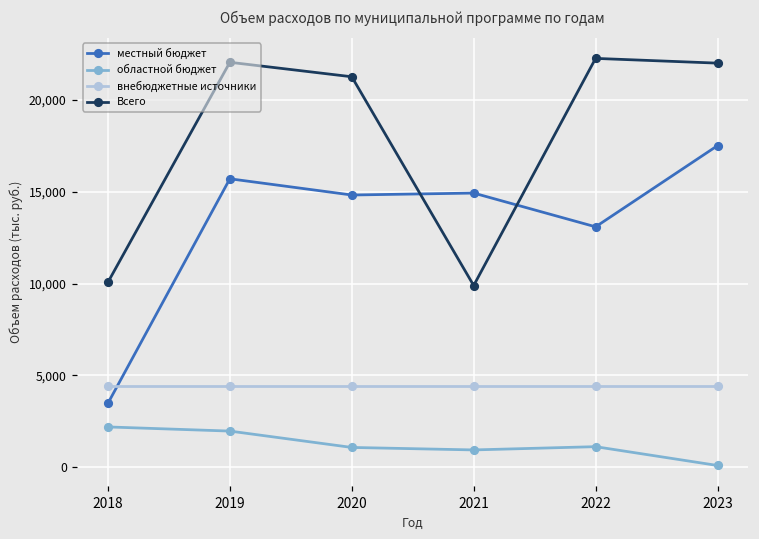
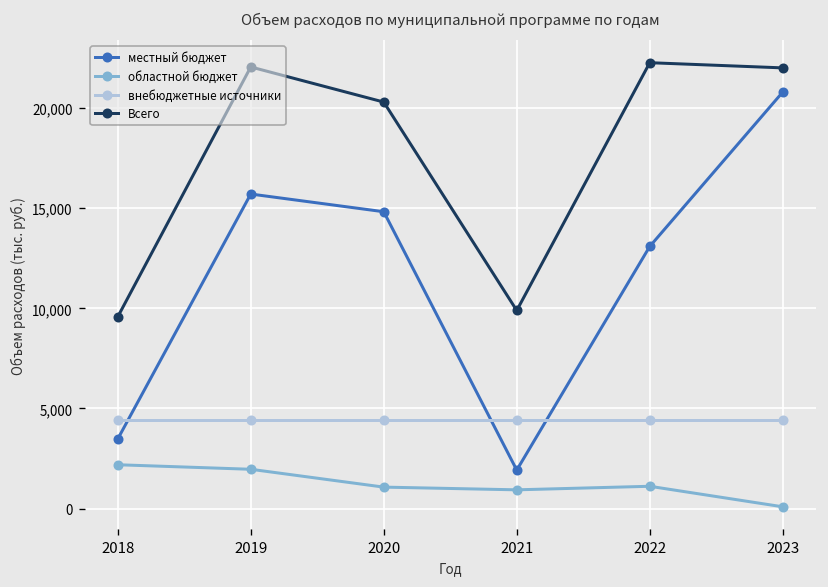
Всего, 2018: 10,100 -> 9,600
Всего, 2020: 21,300 -> 20,300
местный бюджет, 2021: 14,900 -> 1,900
местный бюджет, 2023: 17,500 -> 20,800
